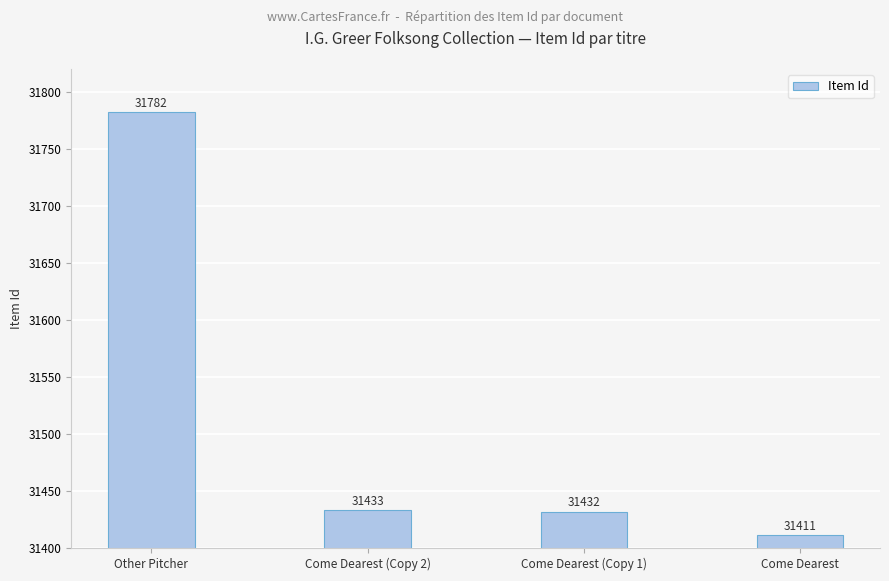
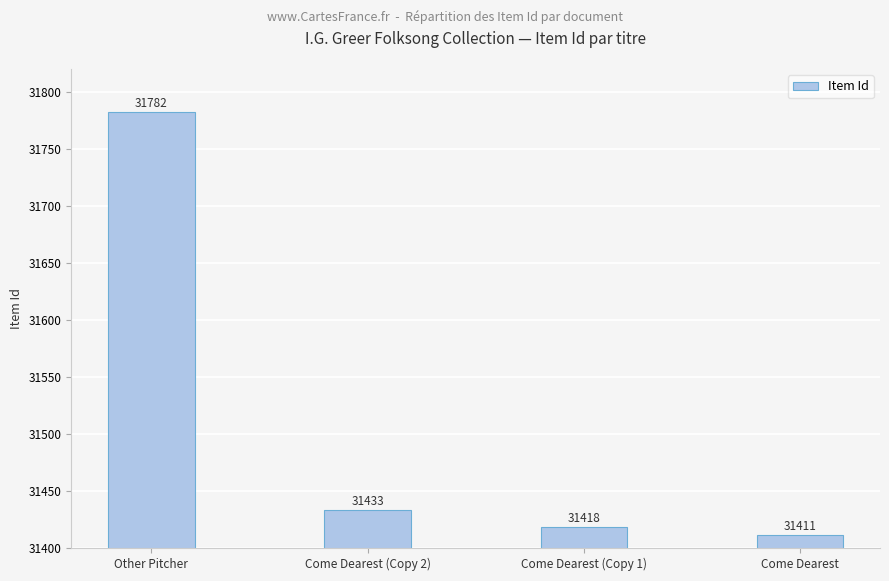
Come Dearest (Copy 1): 31432 -> 31418
